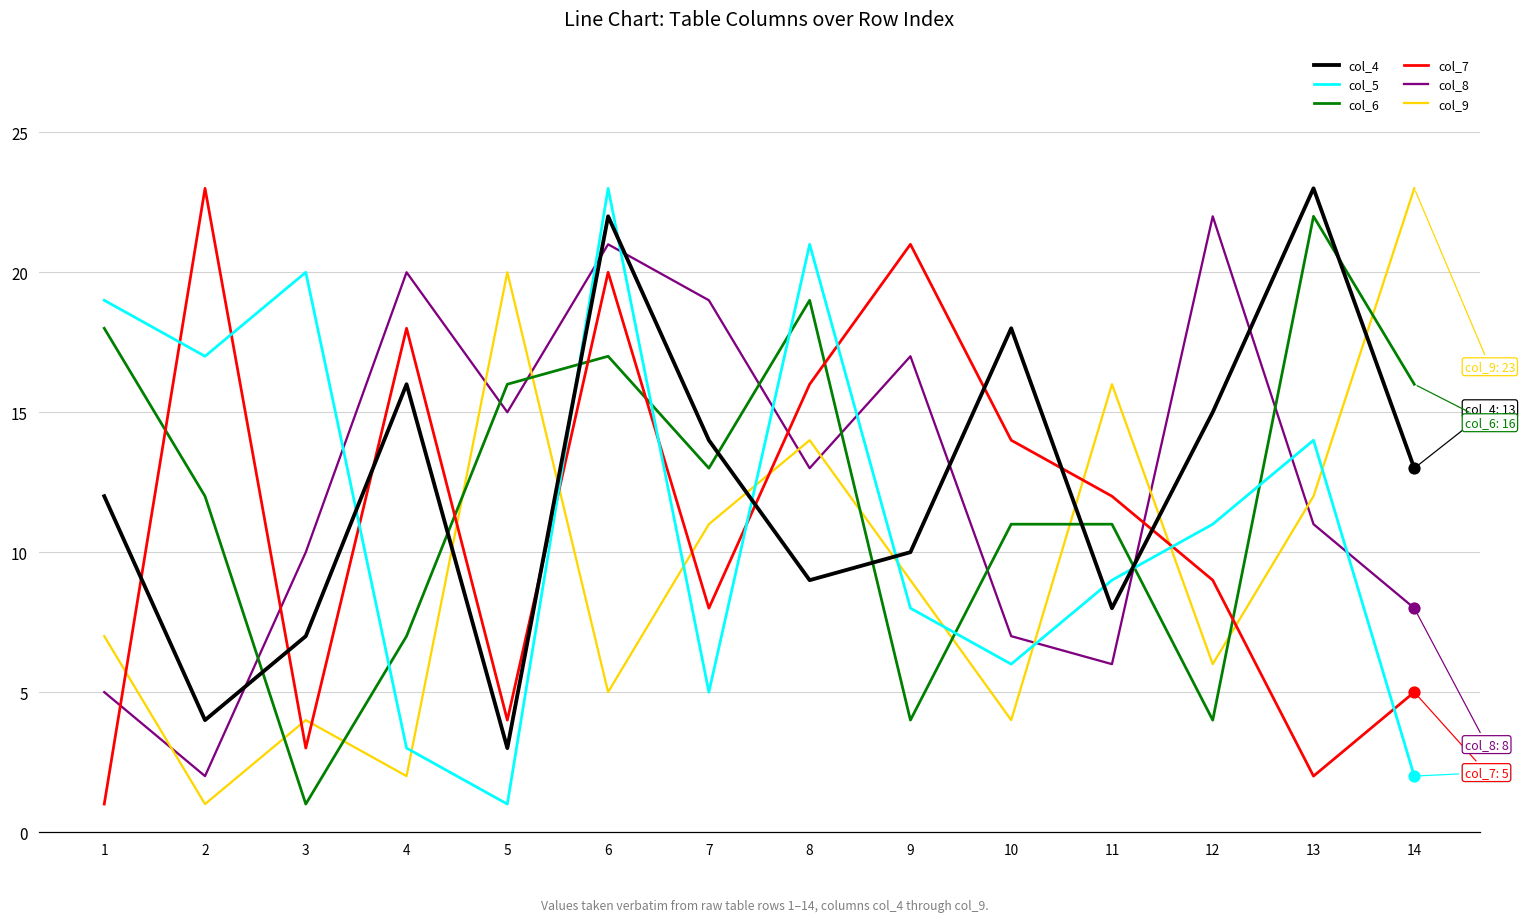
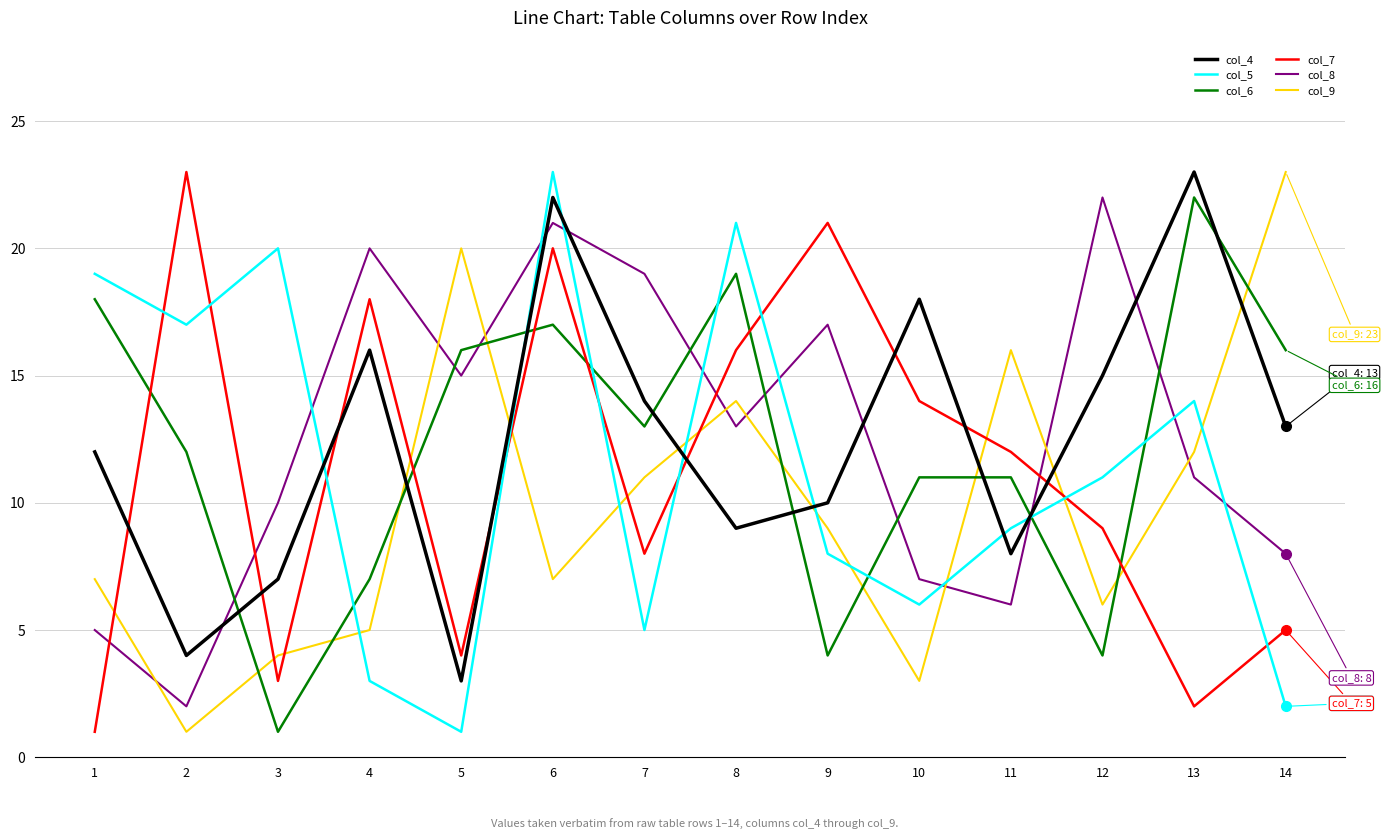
col_9, 4: 2 -> 5
col_9, 6: 5 -> 7
col_9, 10: 4 -> 3
